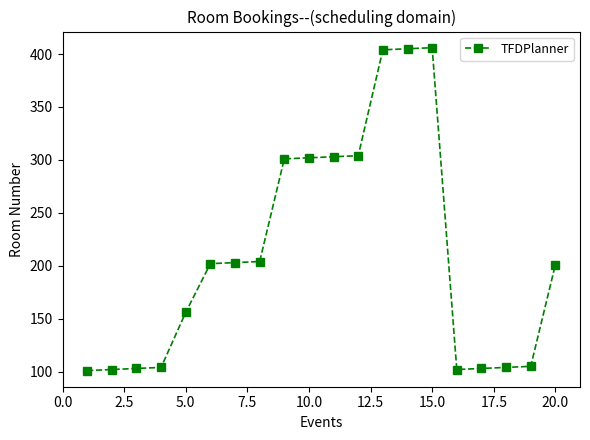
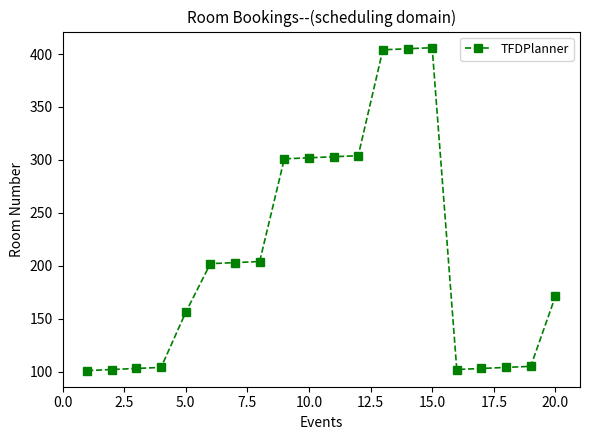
20.0: 201 -> 171
